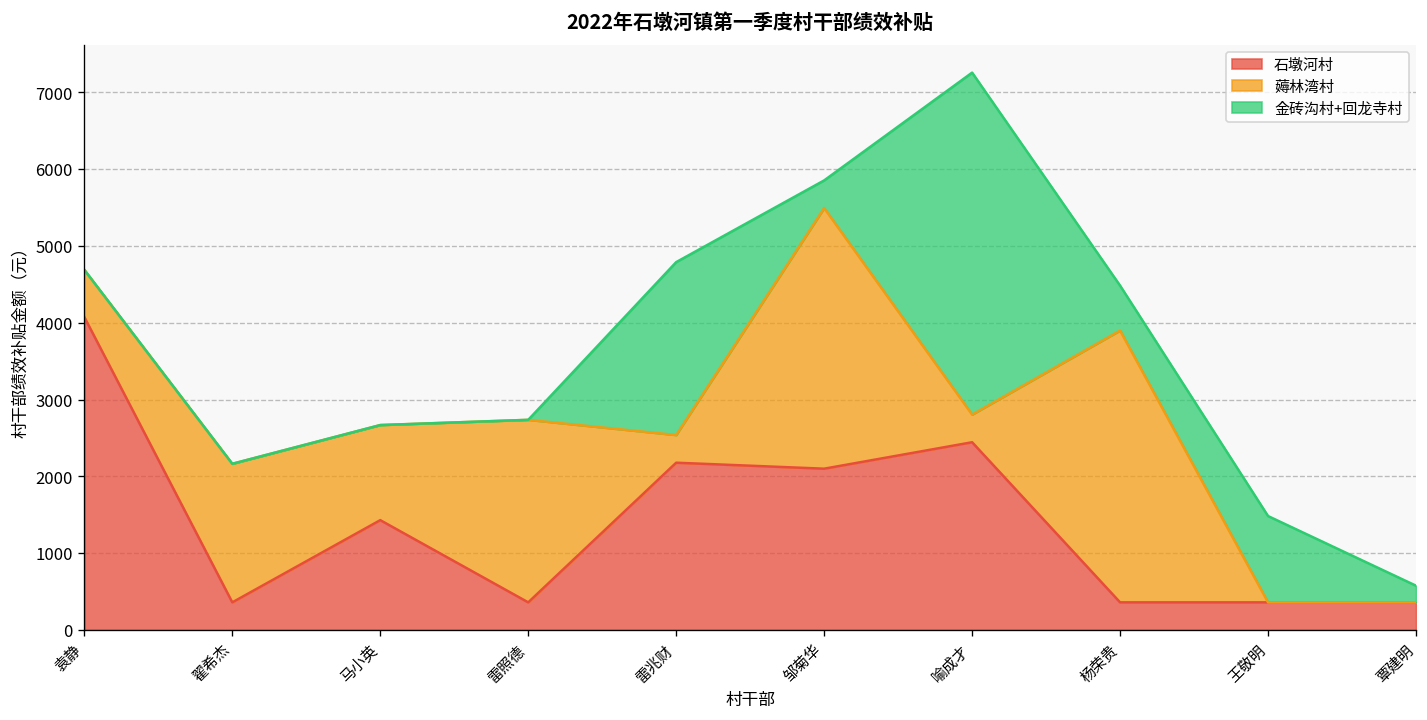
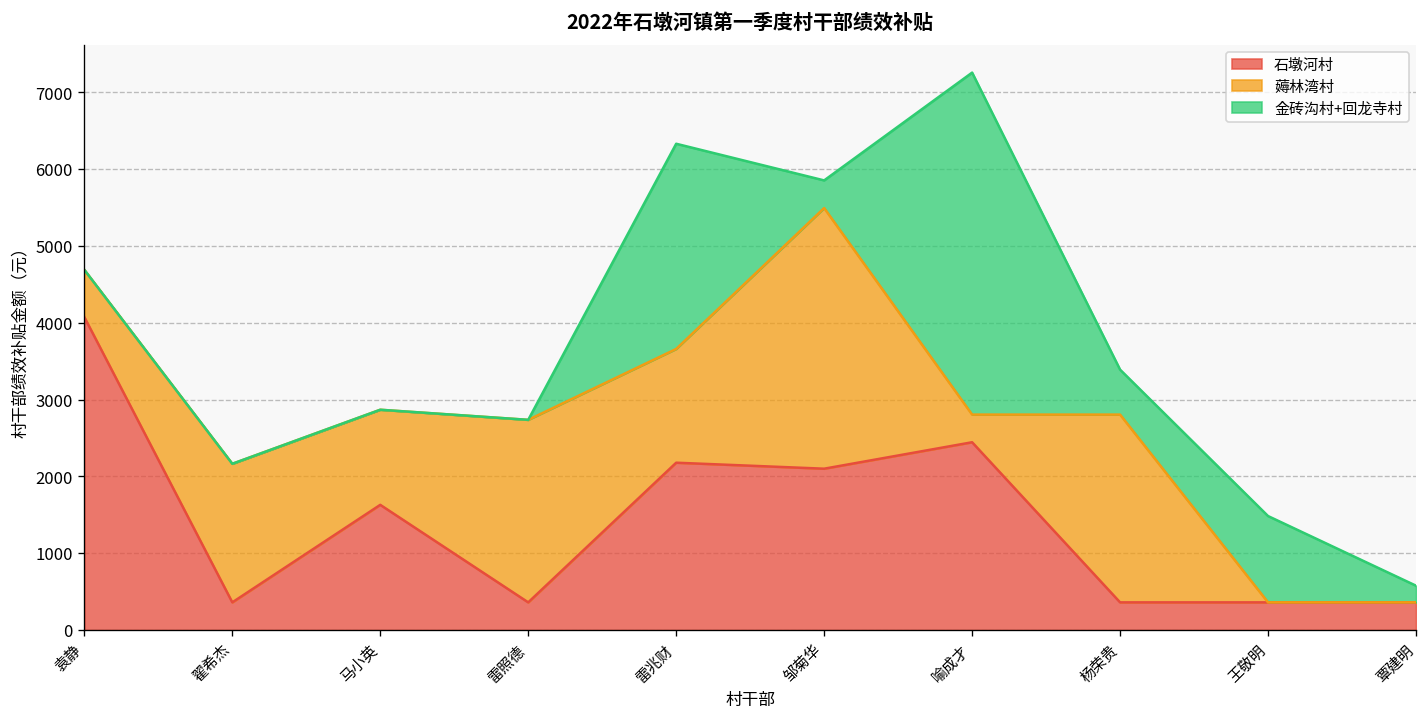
石墩河村, 马小英: 1400 -> 1600
薅林湾村, 雷兆财: 400 -> 1500
金砖沟村+回龙寺村, 雷兆财: 2300 -> 2700
薅林湾村, 杨荣贵: 3500 -> 2400
